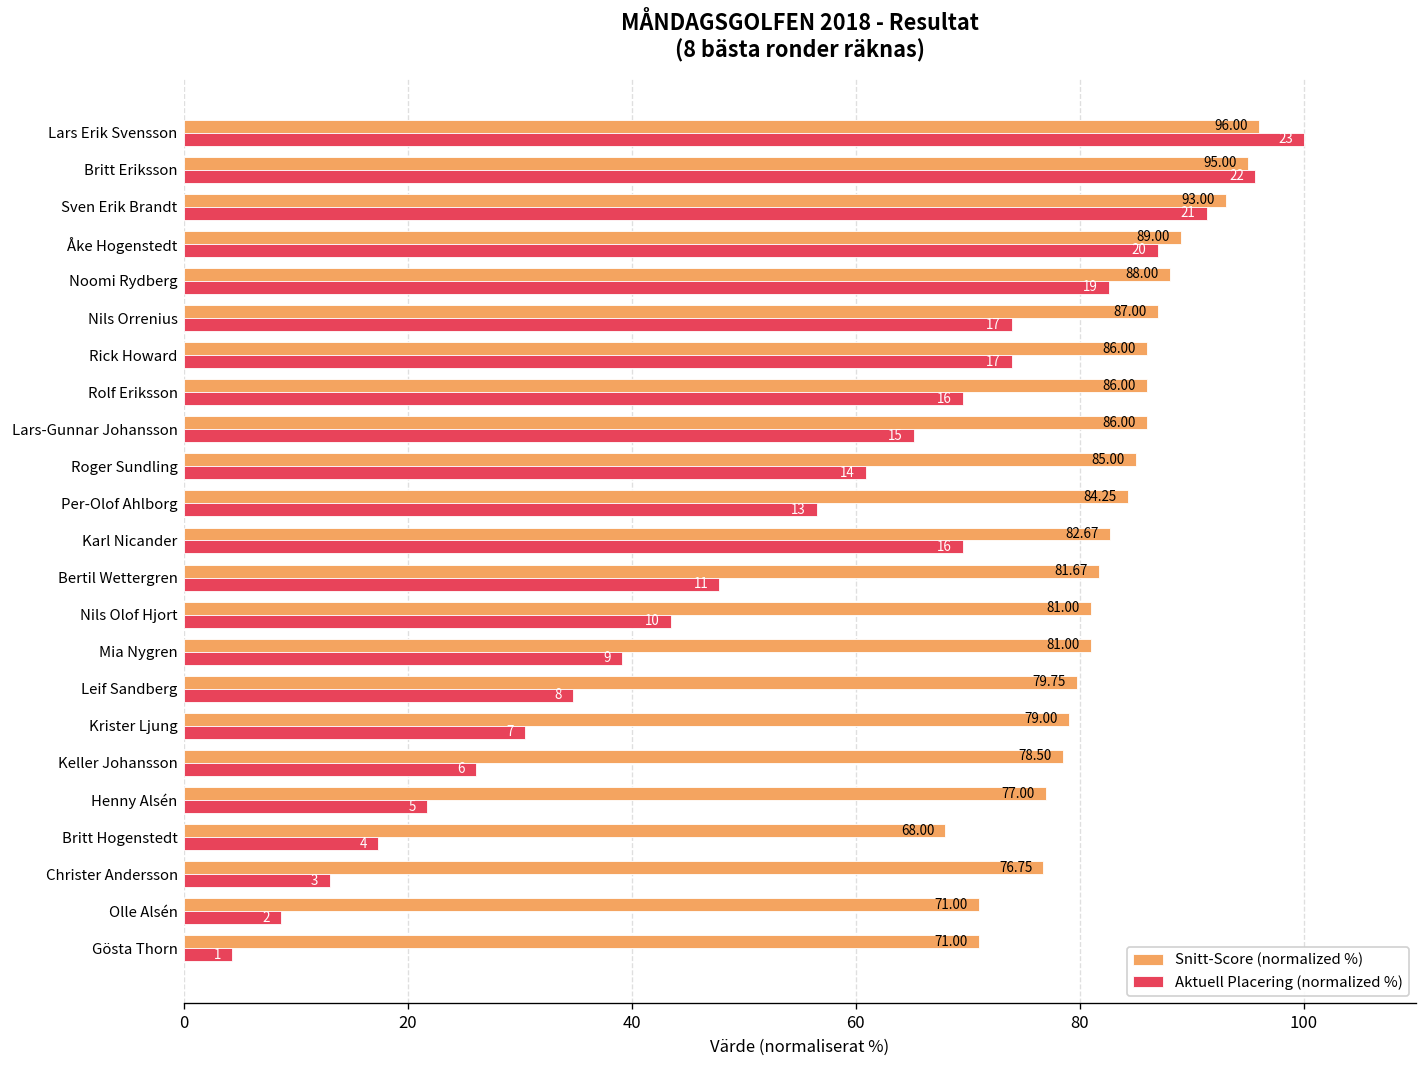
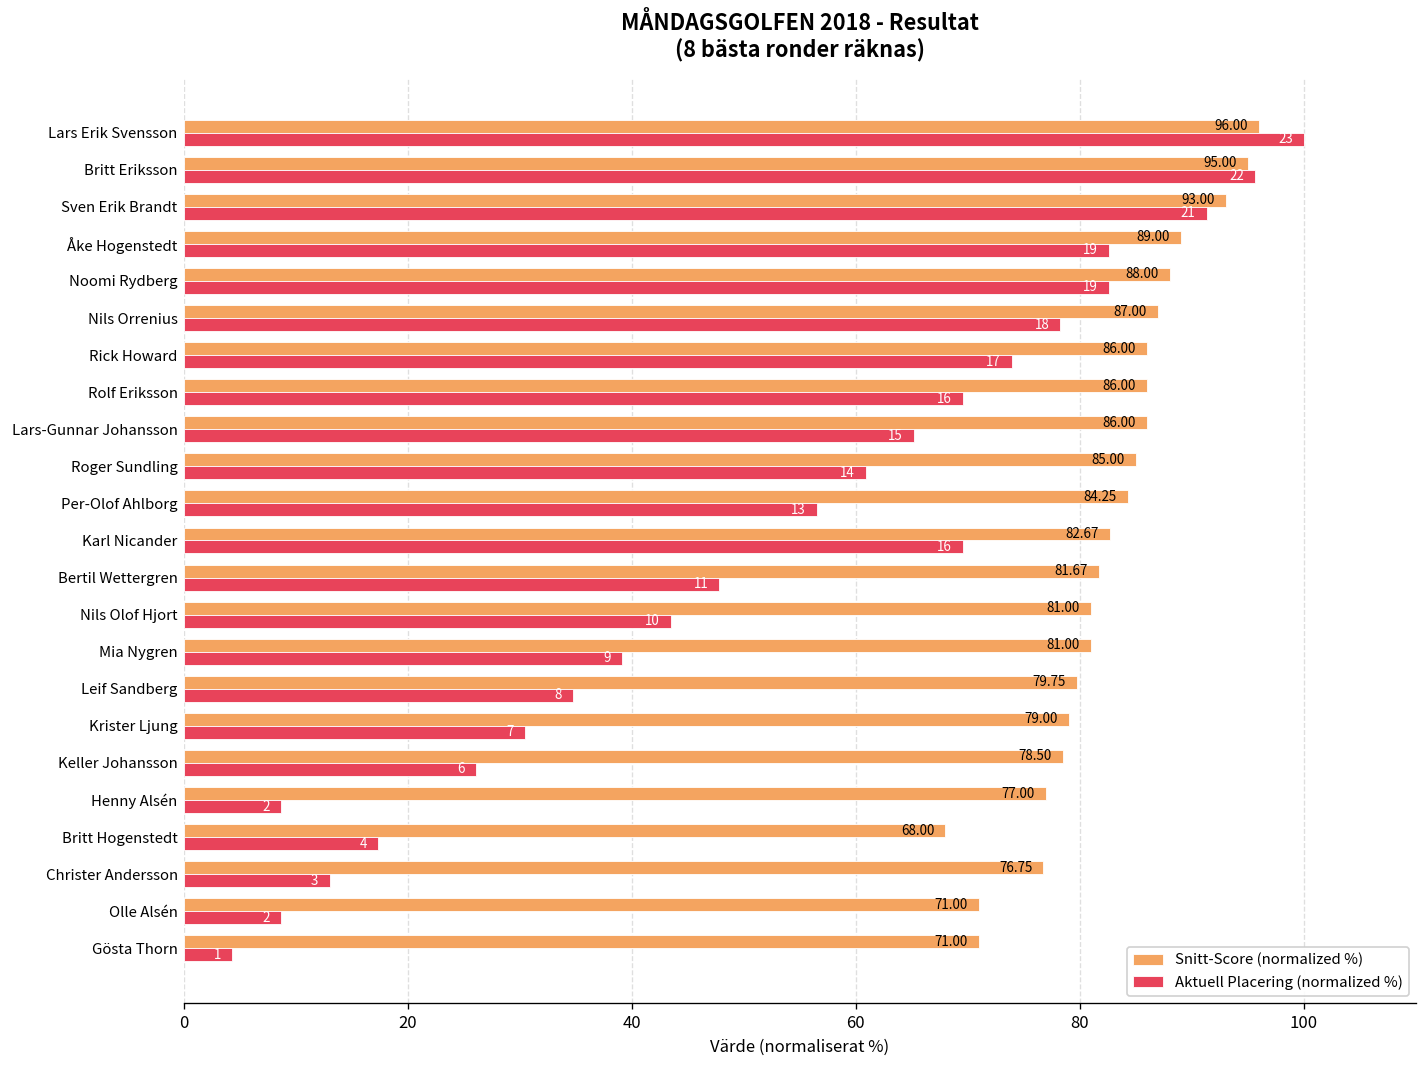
Aktuell Placering (normalized %), Åke Hogenstedt: 20 -> 19
Aktuell Placering (normalized %), Nils Orrenius: 17 -> 18
Aktuell Placering (normalized %), Henny Alsén: 5 -> 2
